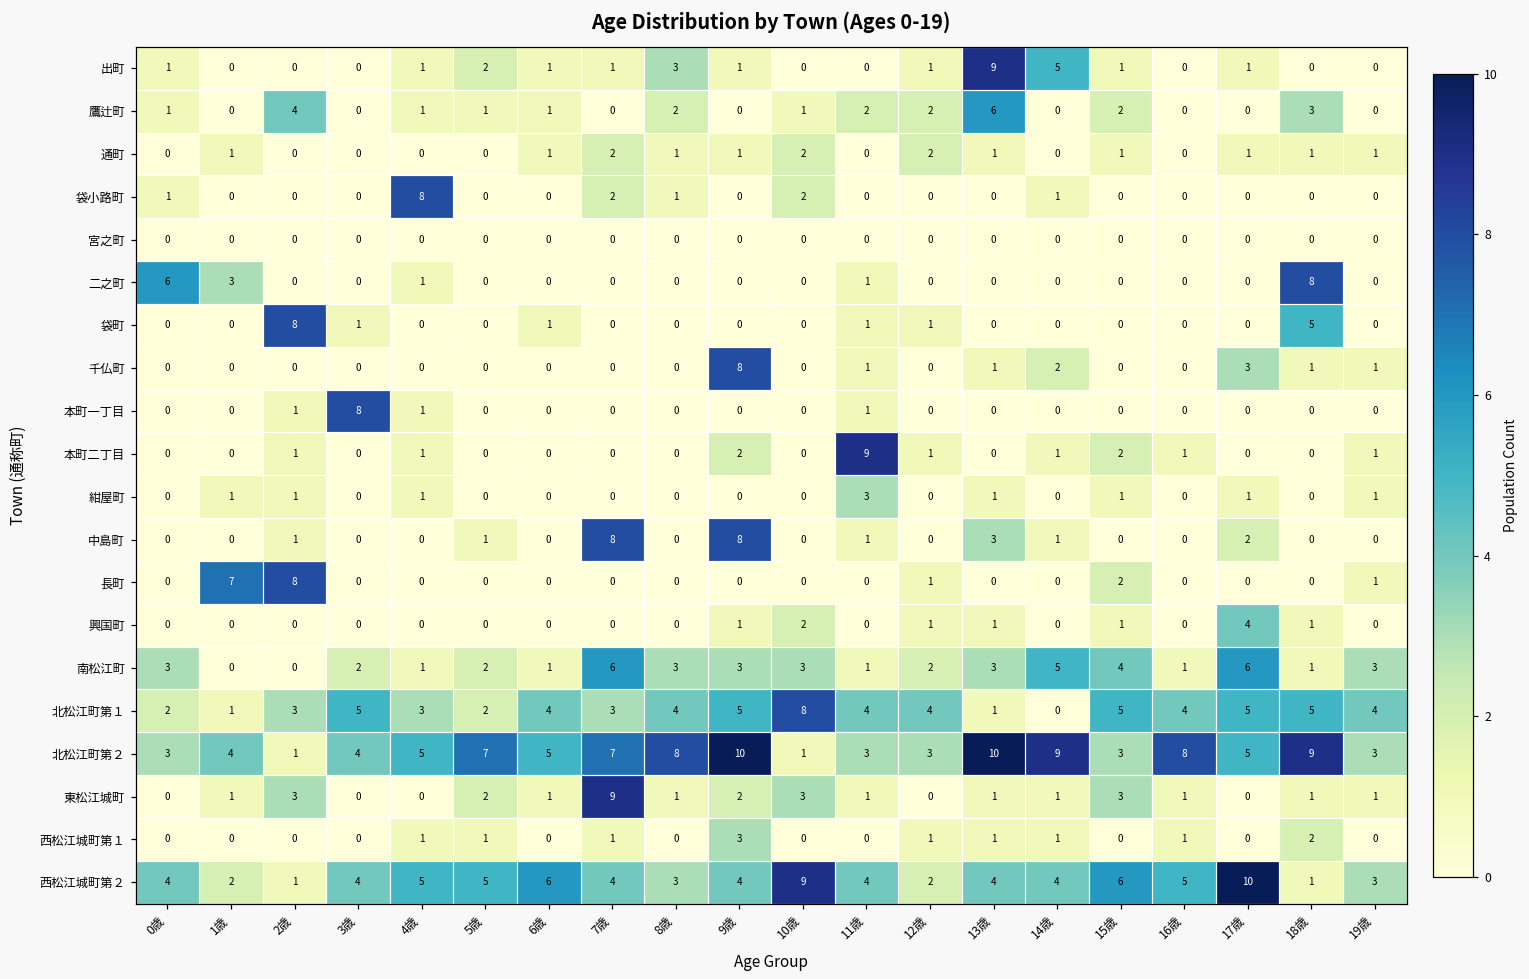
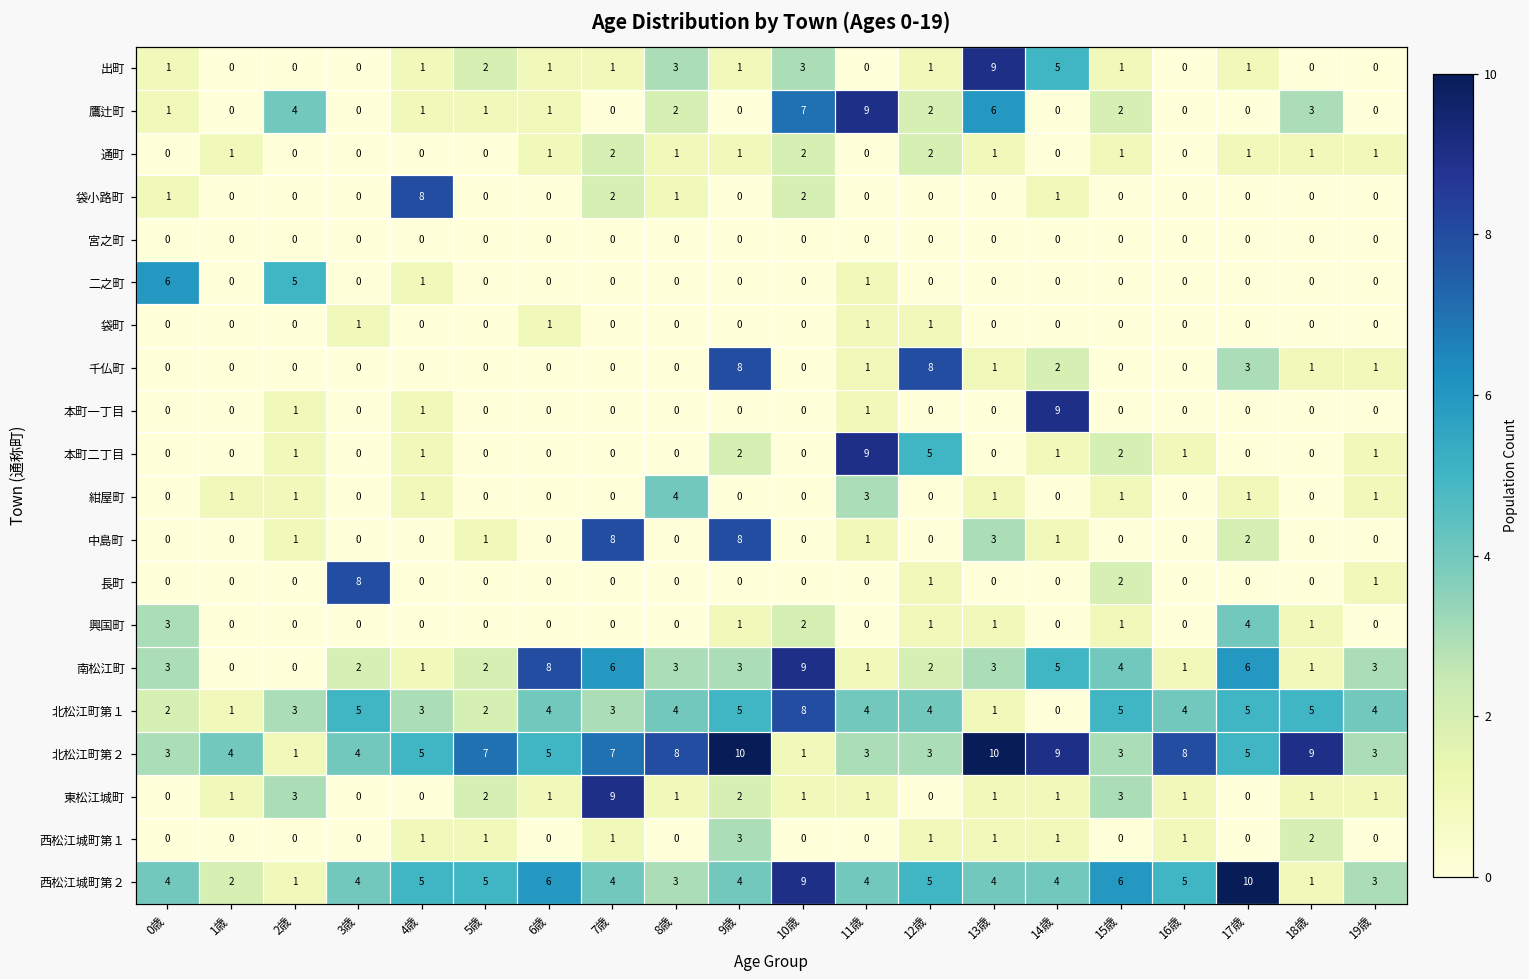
出町, 10歳: 0 -> 3
鷹辻町, 10歳: 1 -> 7
鷹辻町, 11歳: 2 -> 9
二之町, 1歳: 3 -> 0
二之町, 2歳: 0 -> 5
二之町, 18歳: 8 -> 0
袋町, 2歳: 8 -> 0
袋町, 18歳: 5 -> 0
千仏町, 12歳: 0 -> 8
本町一丁目, 3歳: 8 -> 0
本町一丁目, 14歳: 0 -> 9
本町二丁目, 12歳: 1 -> 5
紺屋町, 8歳: 0 -> 4
長町, 1歳: 7 -> 0
長町, 2歳: 8 -> 0
長町, 3歳: 0 -> 8
興国町, 0歳: 0 -> 3
南松江町, 6歳: 1 -> 8
南松江町, 10歳: 3 -> 9
東松江城町, 10歳: 3 -> 1
西松江城町第２, 12歳: 2 -> 5
